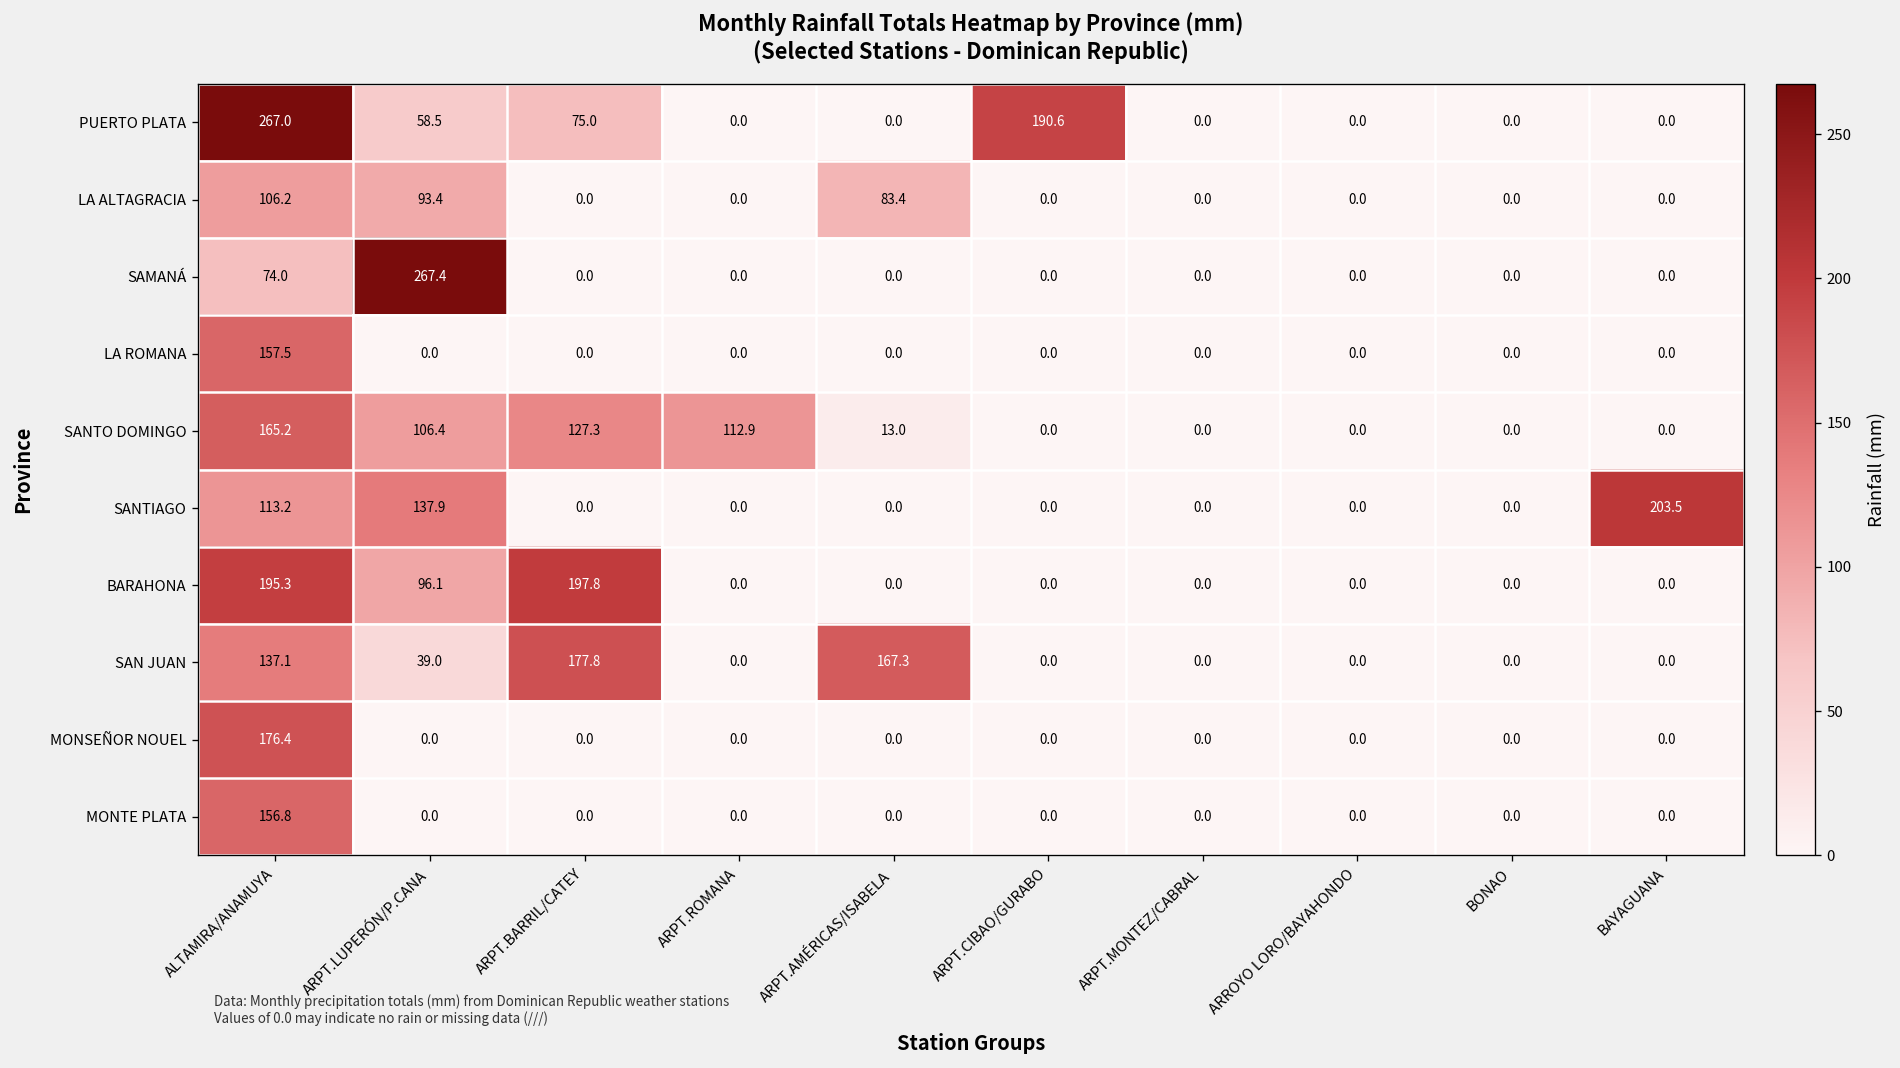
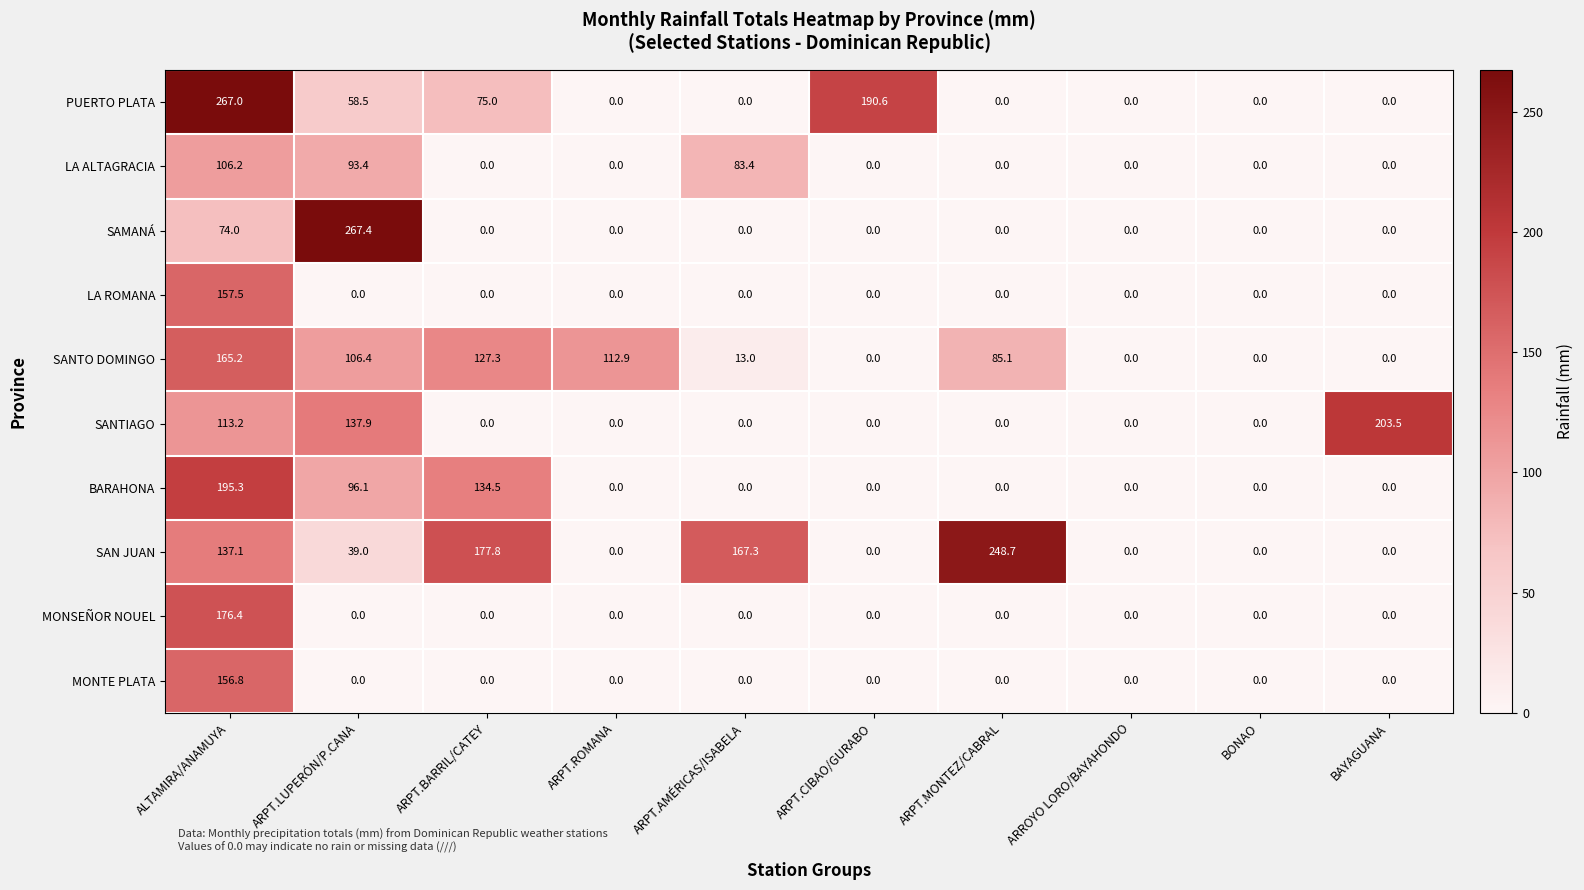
SANTO DOMINGO, ARPT.MONTEZ/CABRAL: 0.0 -> 85.1
BARAHONA, ARPT.BARRIL/CATEY: 197.8 -> 134.5
SAN JUAN, ARPT.MONTEZ/CABRAL: 0.0 -> 248.7
